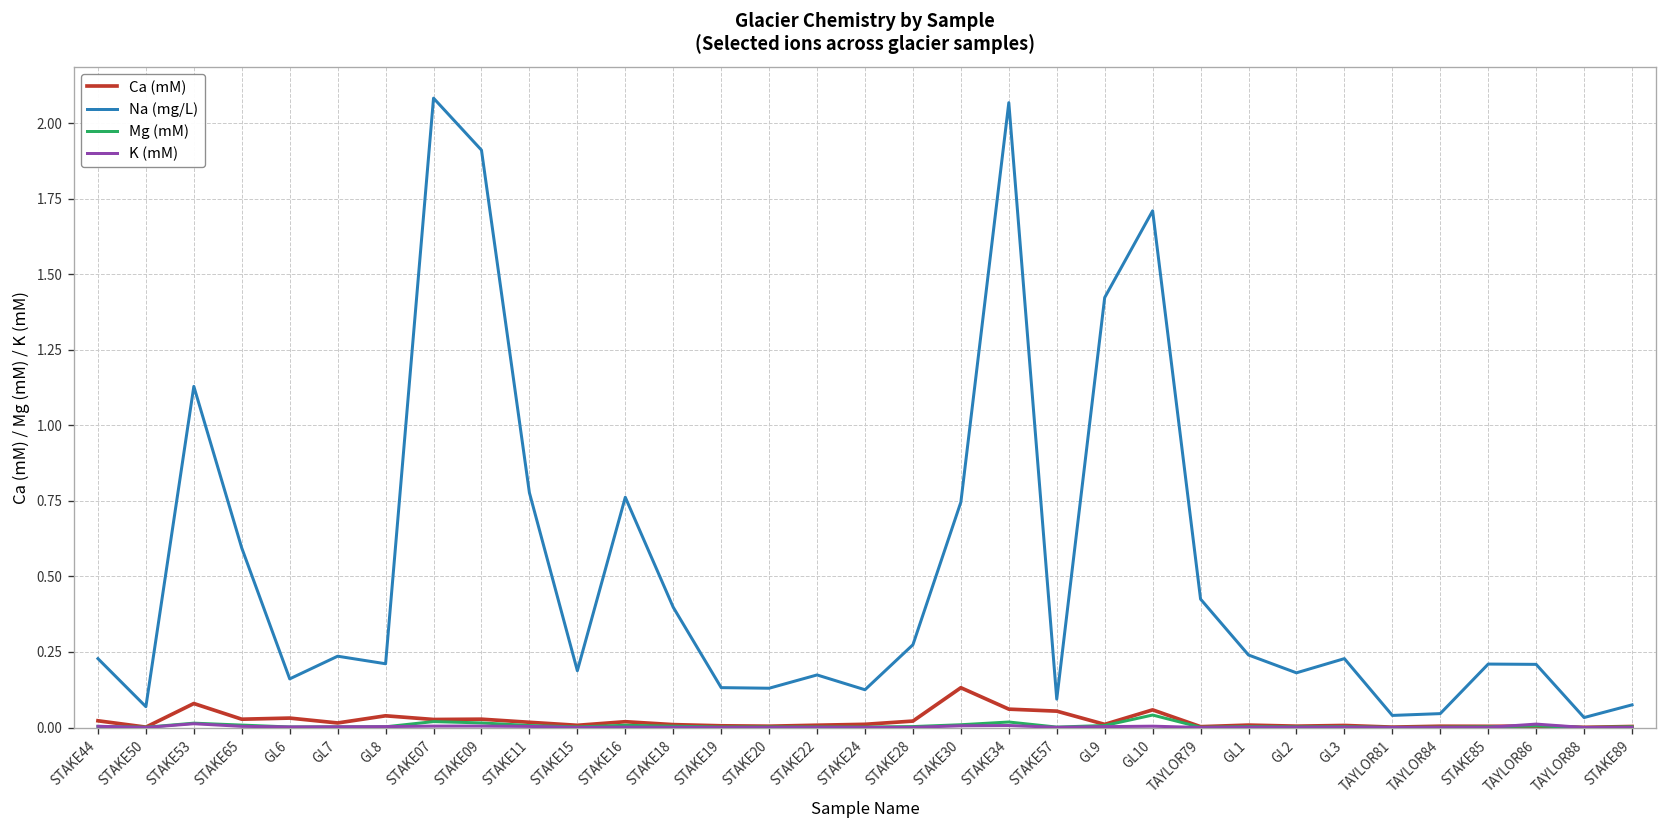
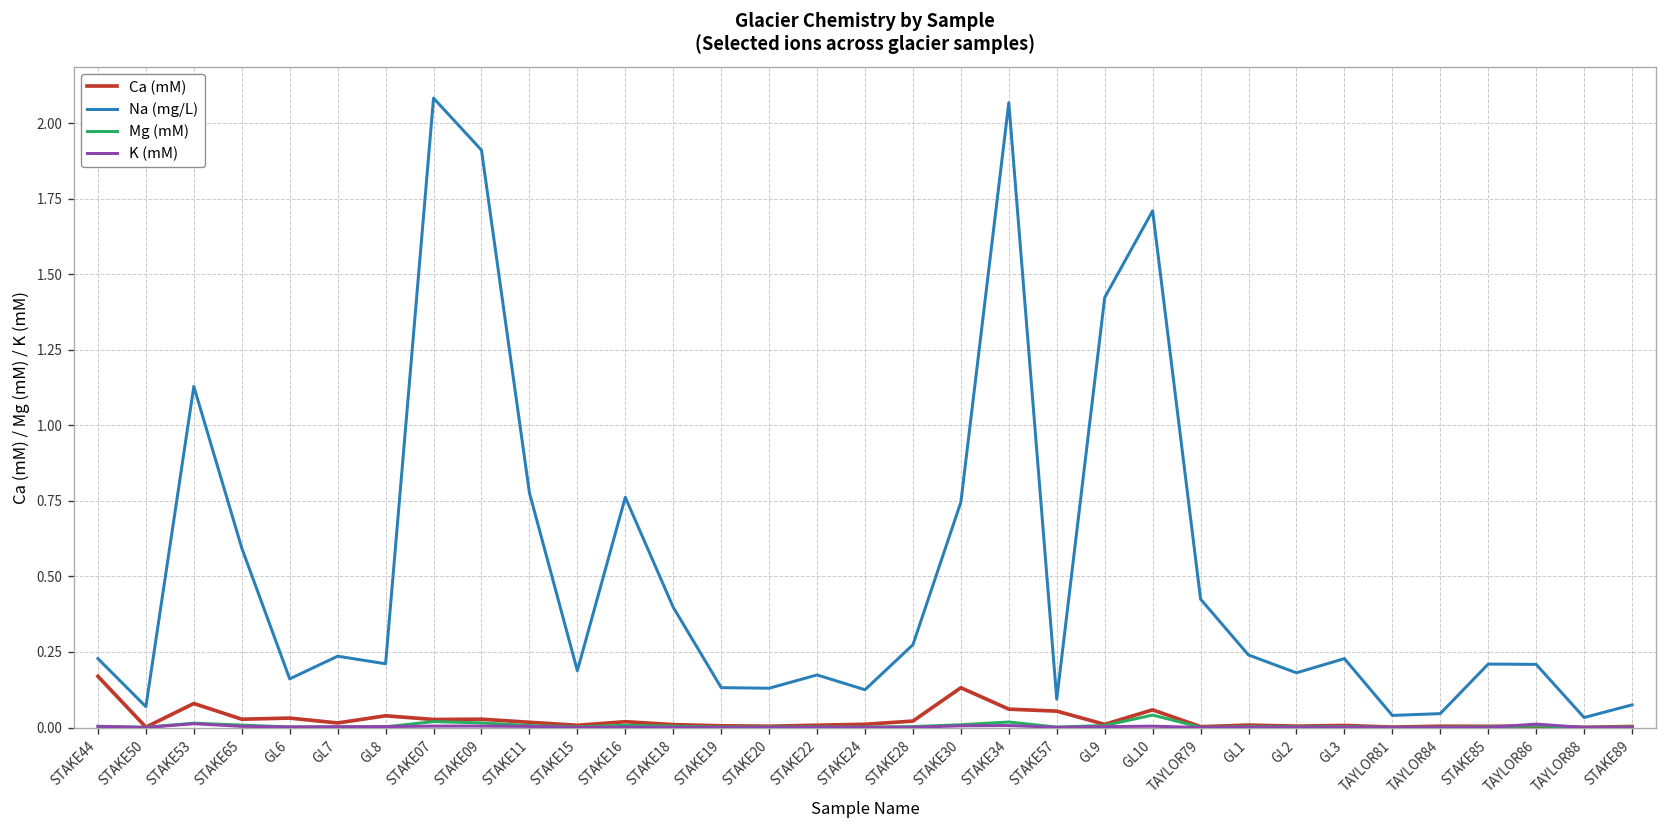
Ca (mM), STAKE44: 0.02 -> 0.17
